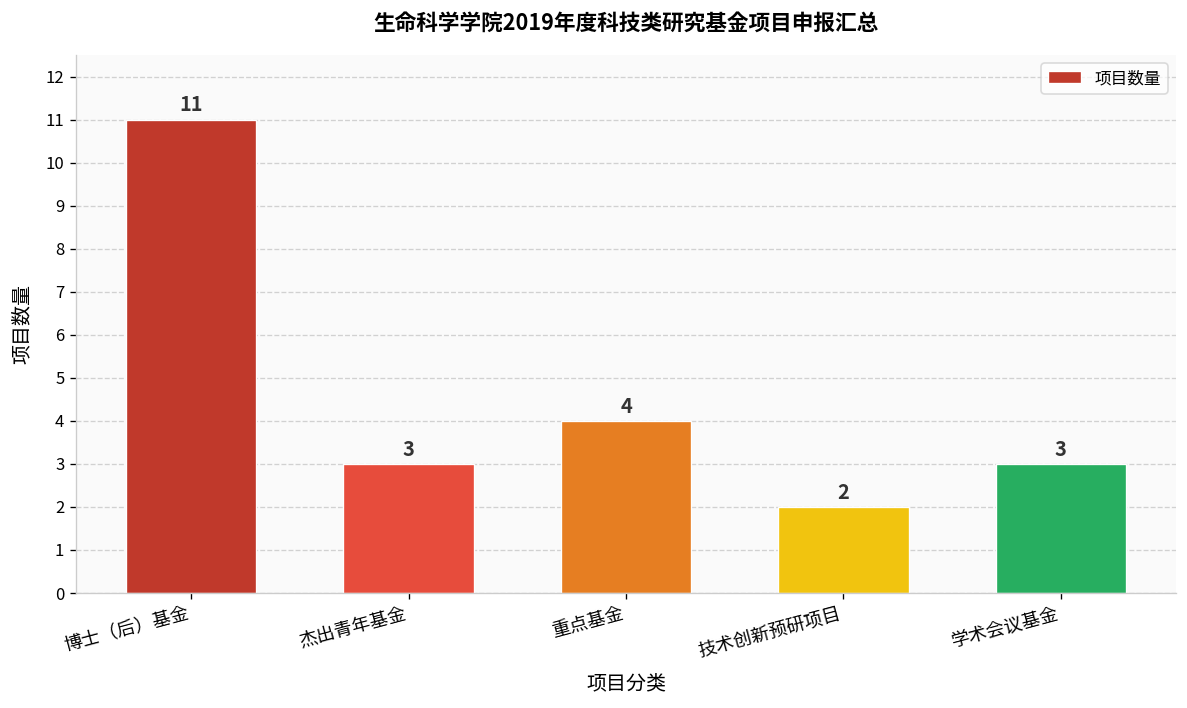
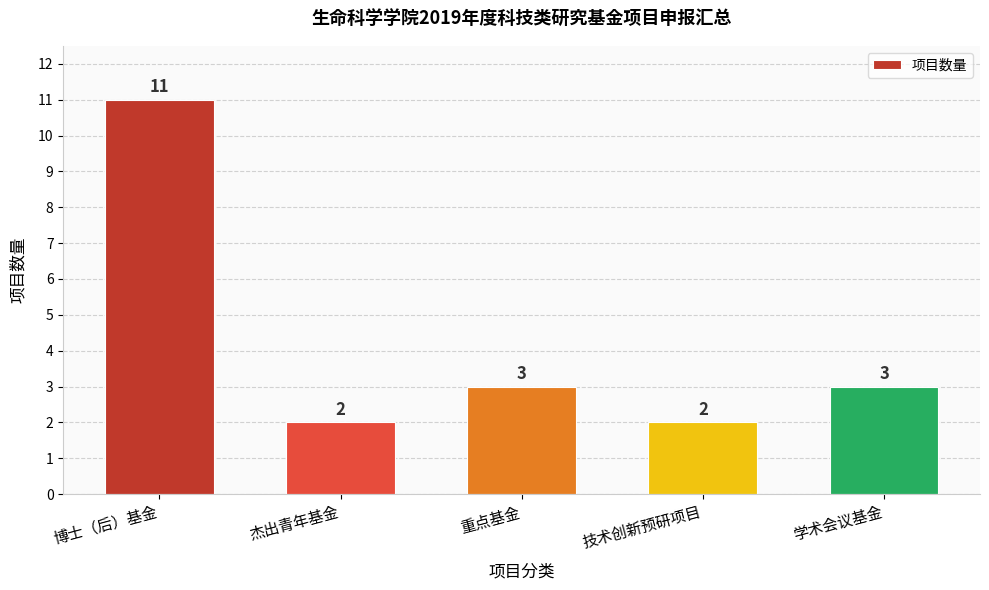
杰出青年基金: 3 -> 2
重点基金: 4 -> 3
